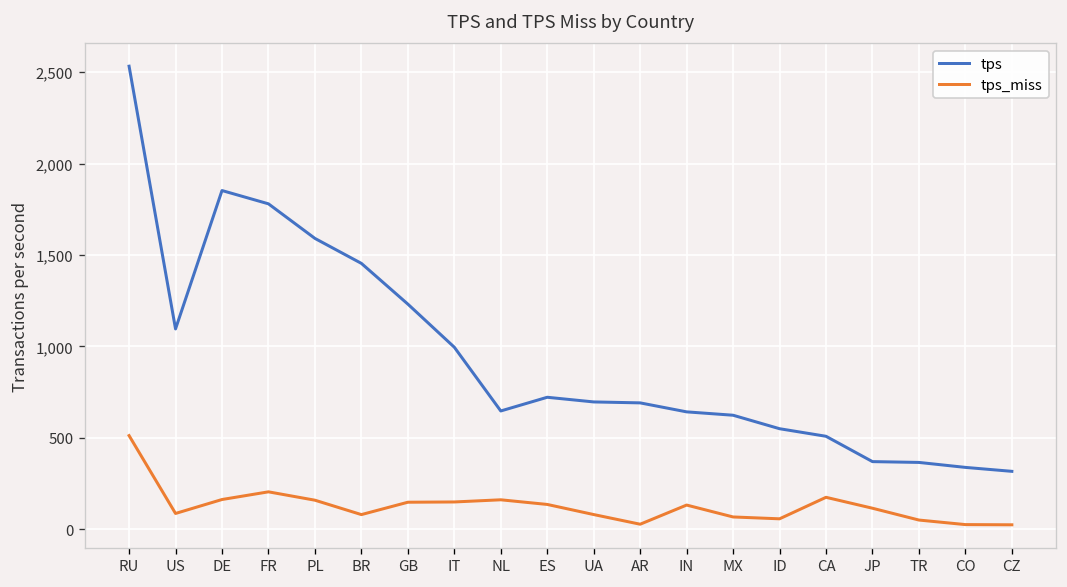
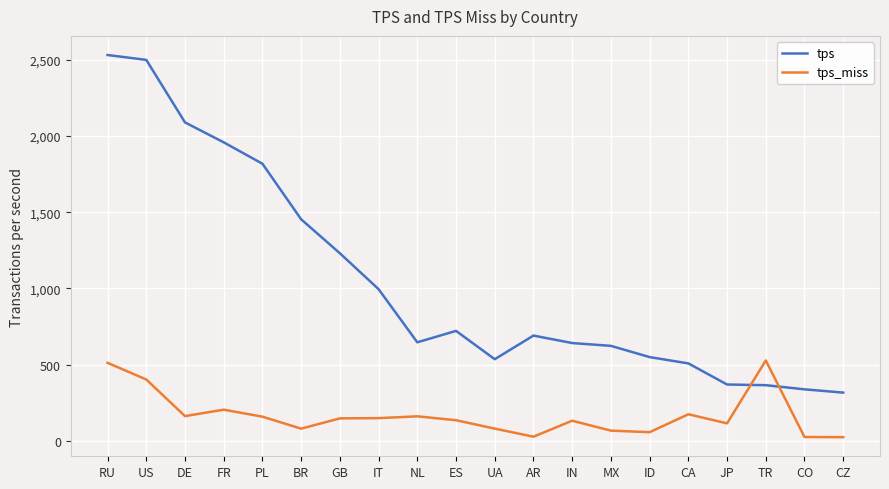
tps, US: 1,100 -> 2,500
tps_miss, US: 90 -> 400
tps, DE: 1,850 -> 2,090
tps, FR: 1,780 -> 1,960
tps, PL: 1,590 -> 1,820
tps, UA: 700 -> 540
tps_miss, TR: 50 -> 530
